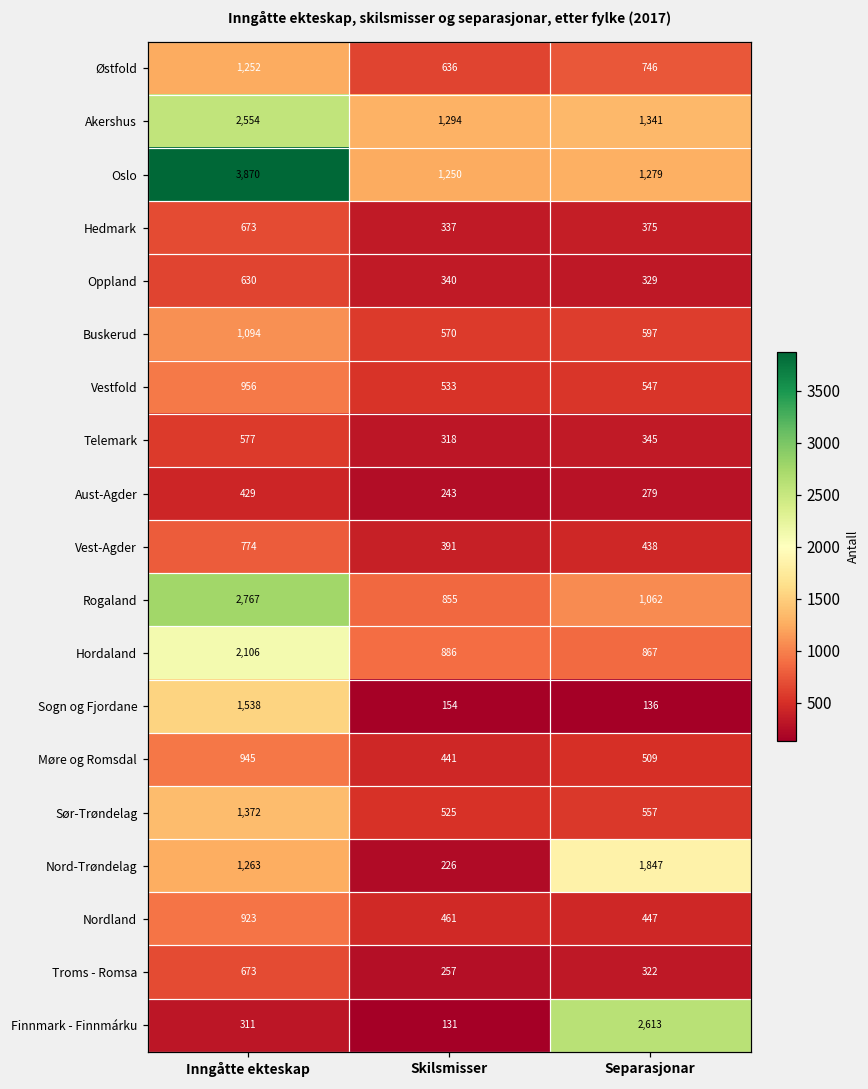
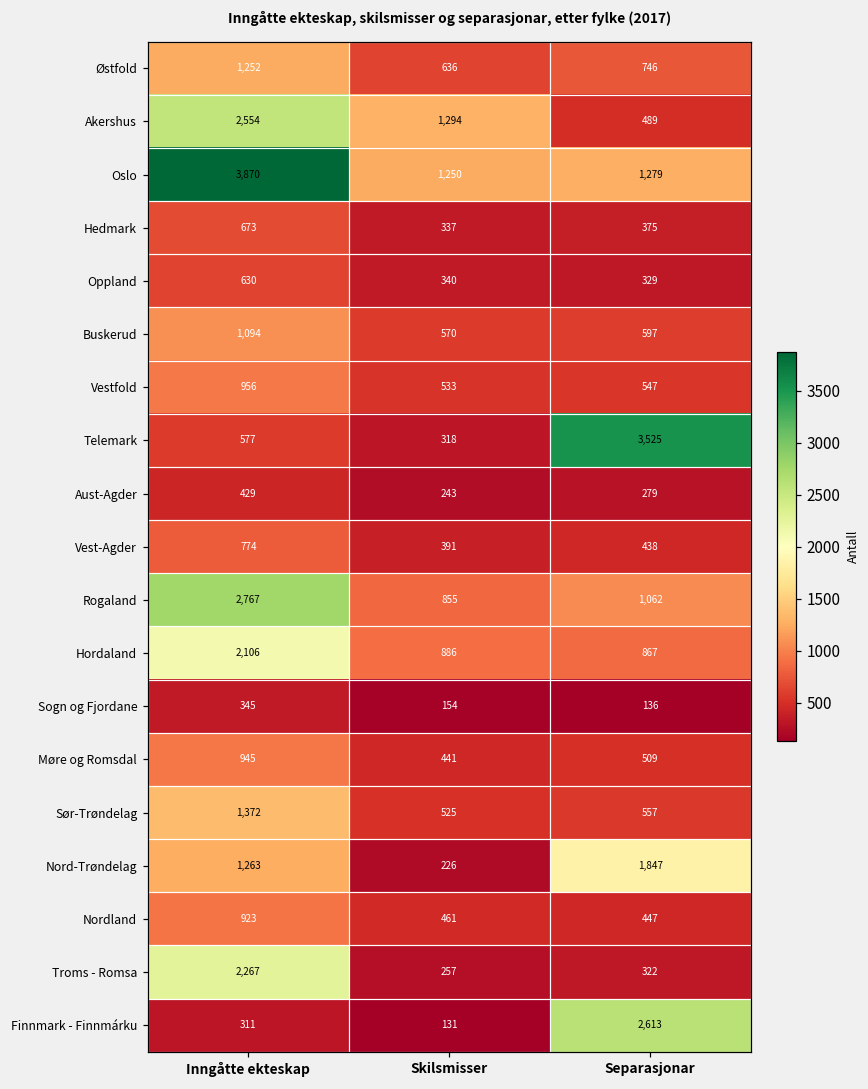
Akershus, Separasjonar: 1,341 -> 489
Telemark, Separasjonar: 345 -> 3,525
Sogn og Fjordane, Inngåtte ekteskap: 1,538 -> 345
Troms - Romsa, Inngåtte ekteskap: 673 -> 2,267
